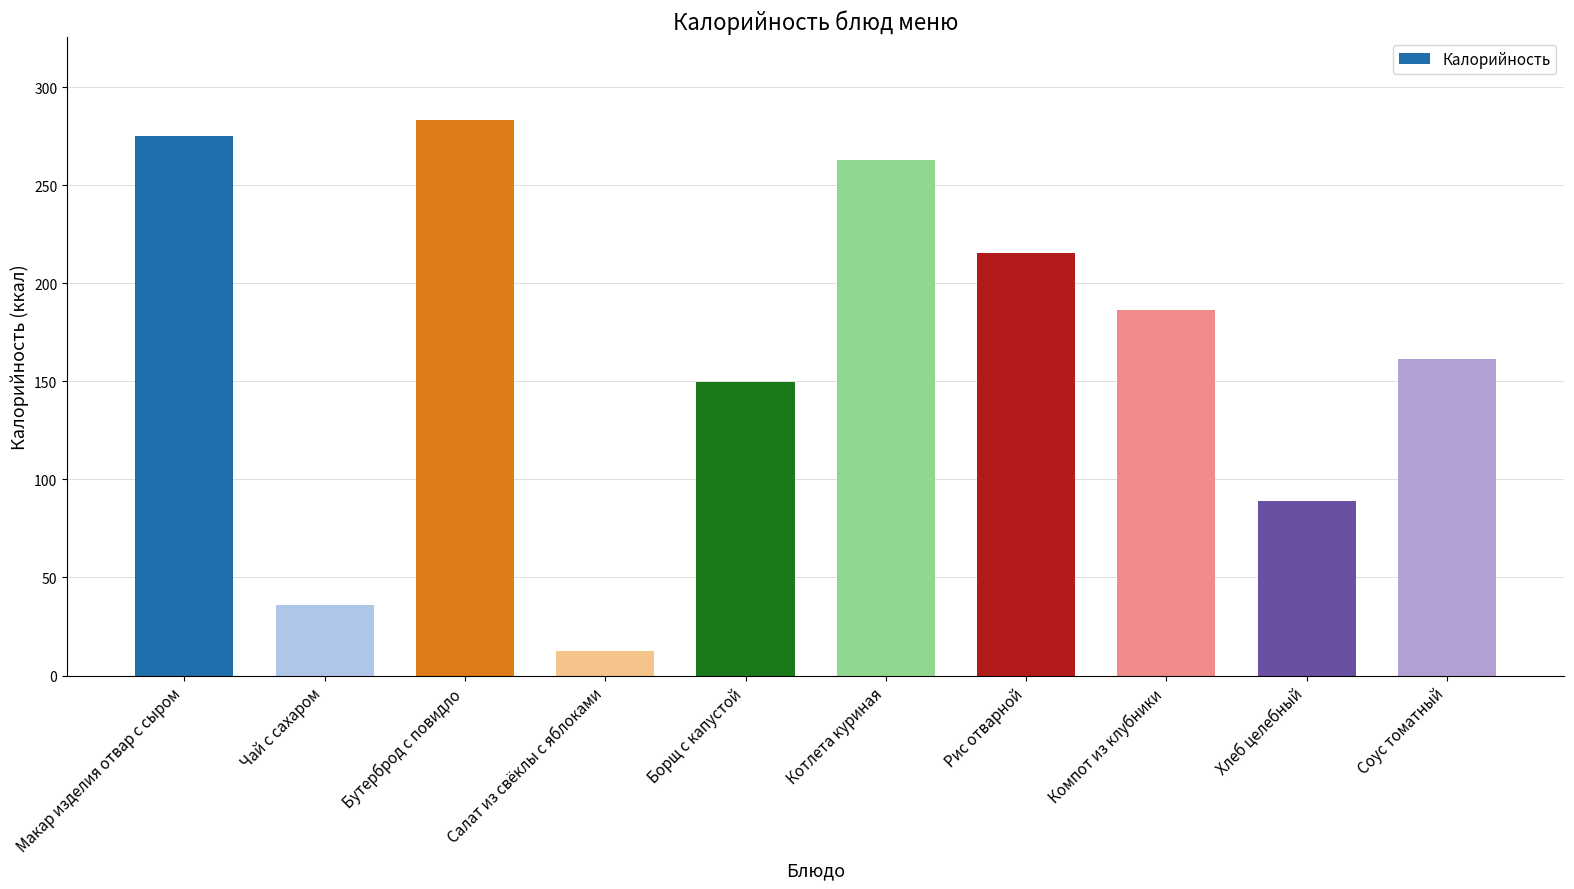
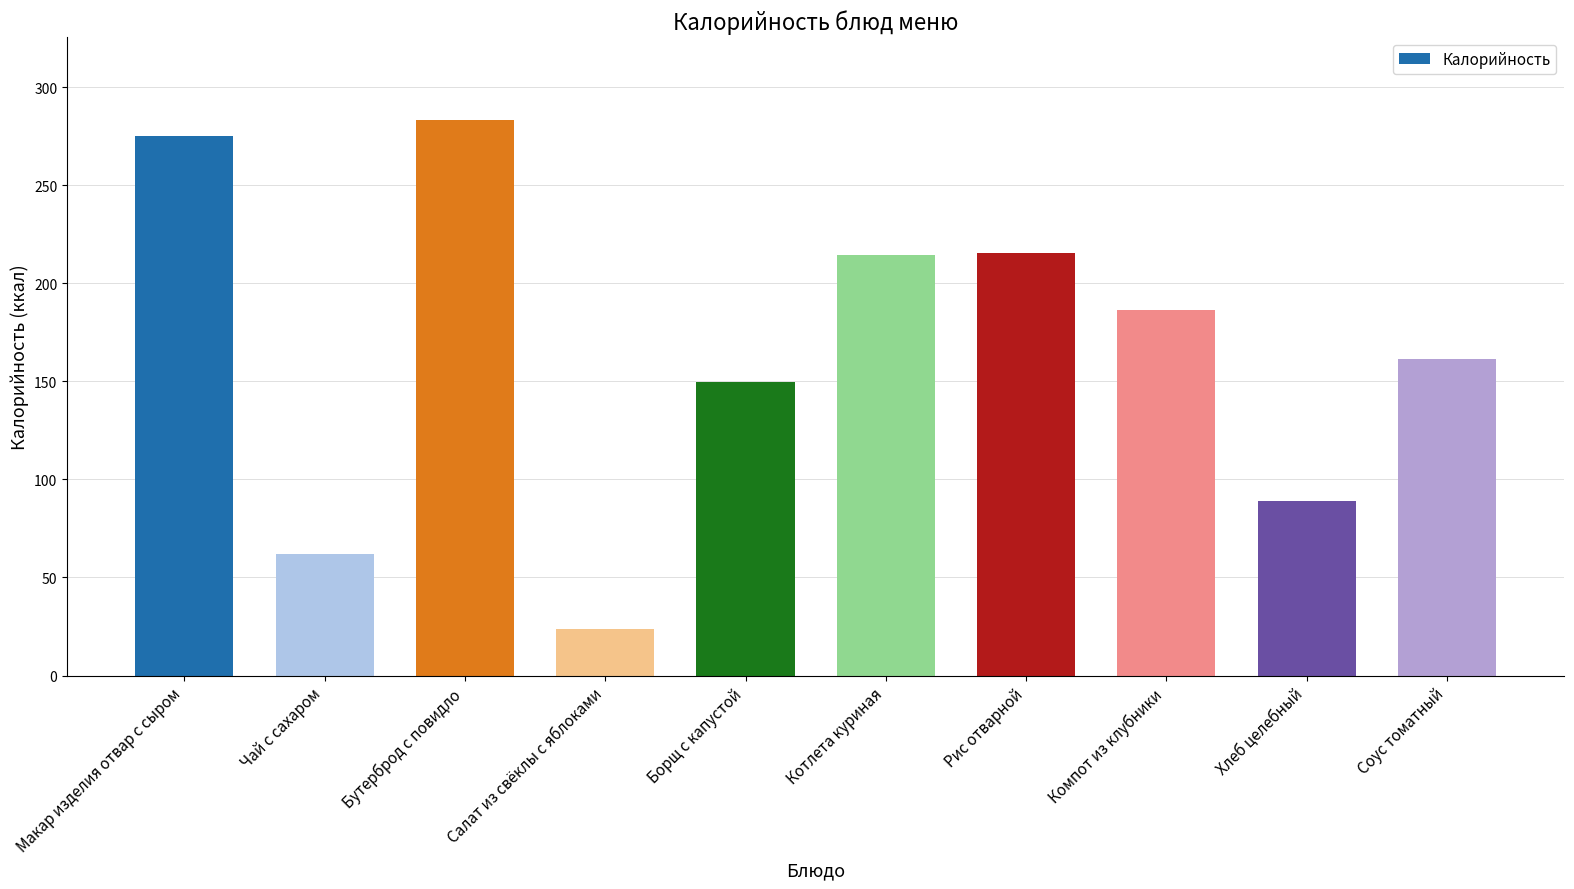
Чай с сахаром: 36 -> 62
Салат из свёклы с яблоками: 12 -> 24
Котлета куриная: 263 -> 214
